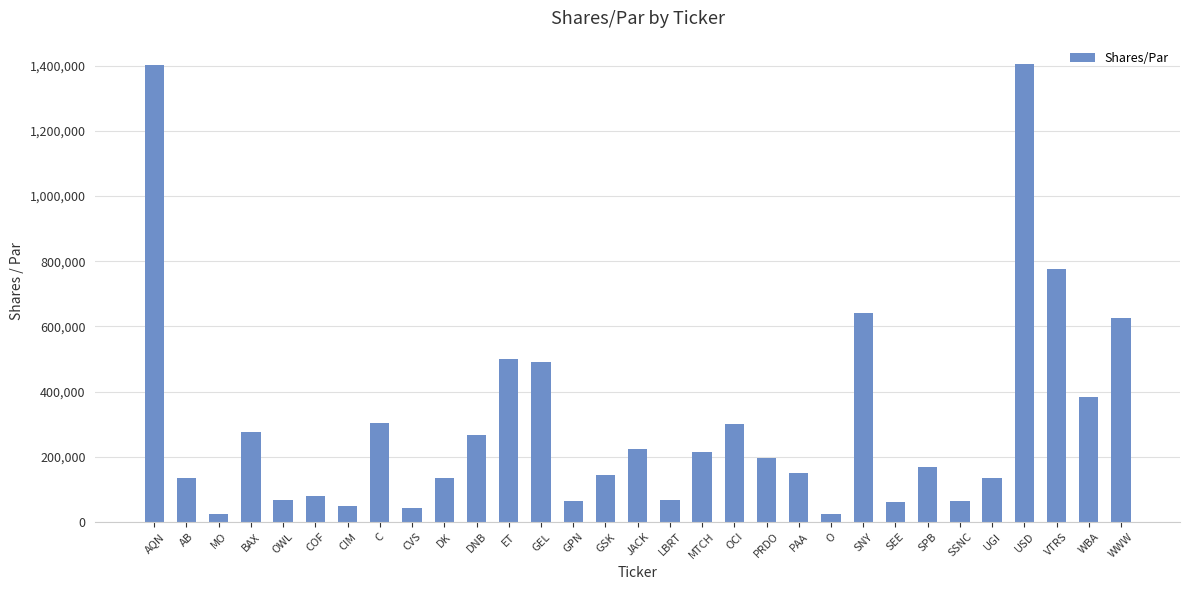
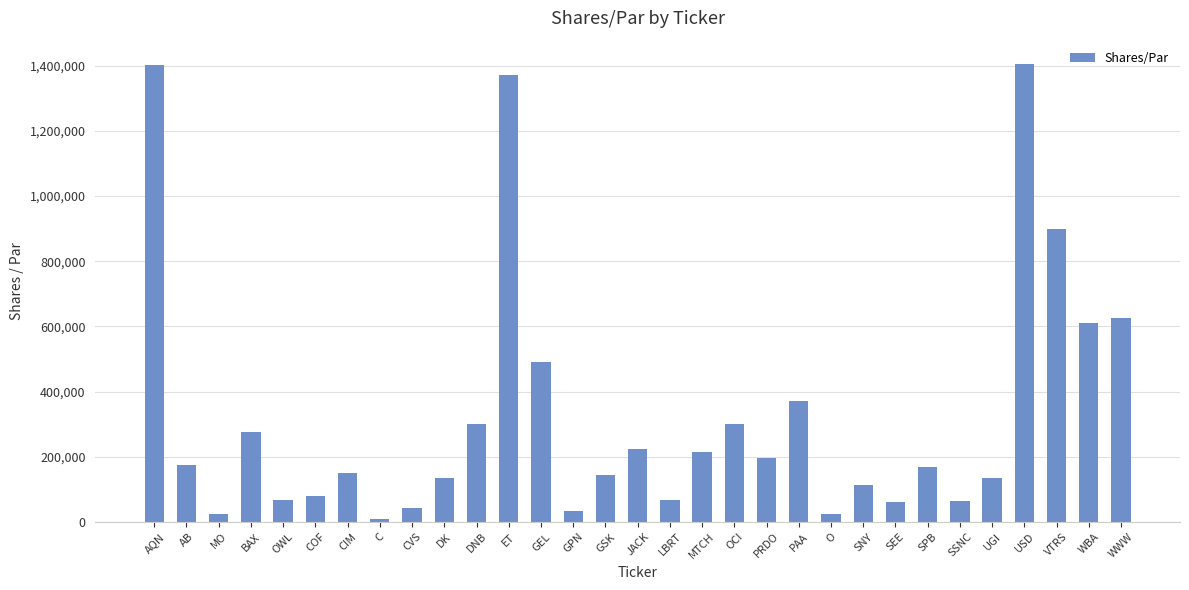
AB: 130,000 -> 180,000
CIM: 50,000 -> 150,000
C: 300,000 -> 10,000
DNB: 270,000 -> 300,000
ET: 500,000 -> 1,370,000
GPN: 70,000 -> 30,000
PAA: 150,000 -> 370,000
SNY: 640,000 -> 110,000
VTRS: 780,000 -> 900,000
WBA: 380,000 -> 610,000
